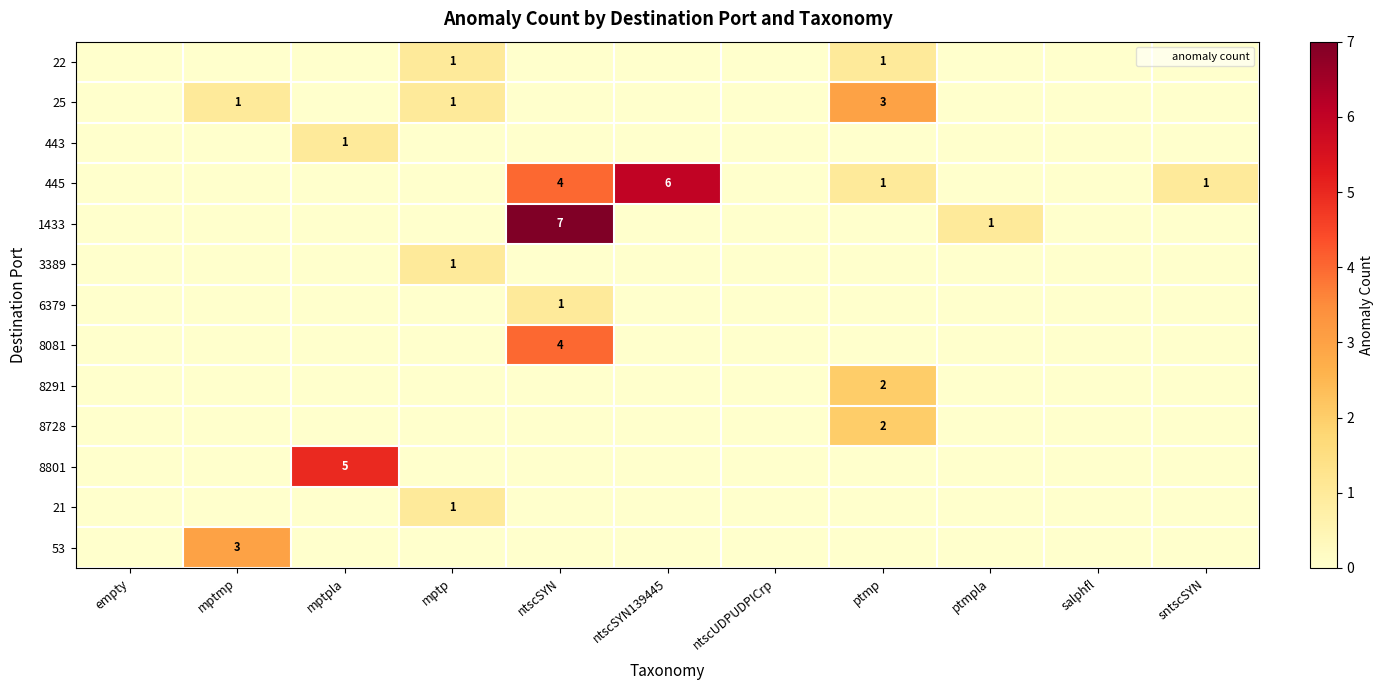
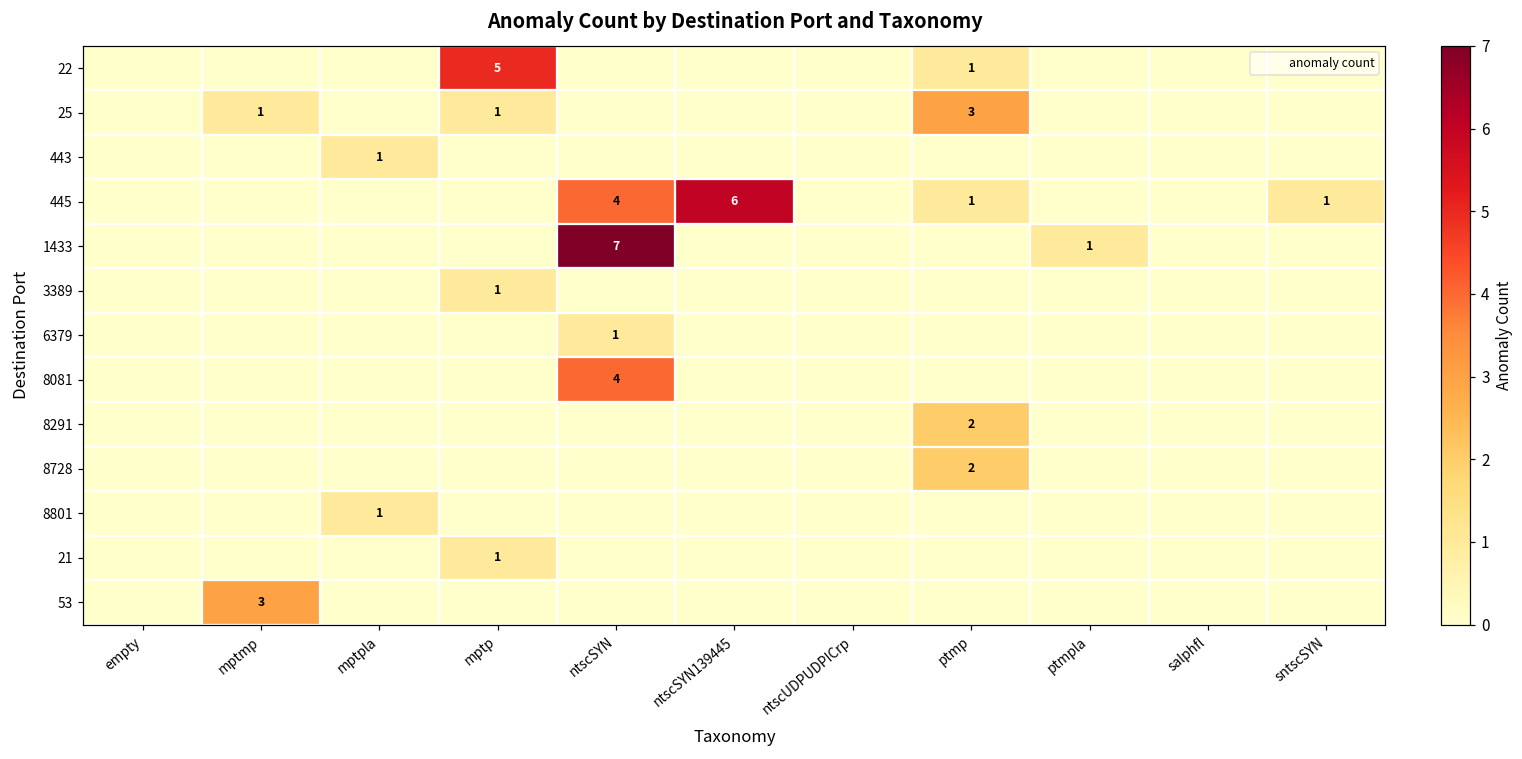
22, mptp: 1 -> 5
8801, mptpla: 5 -> 1
